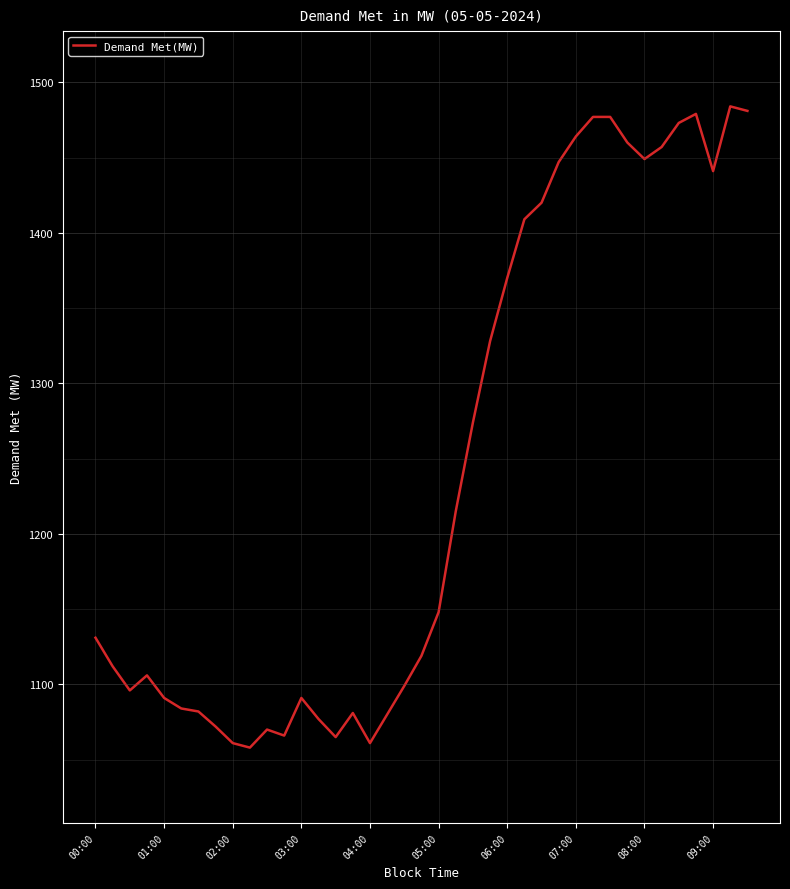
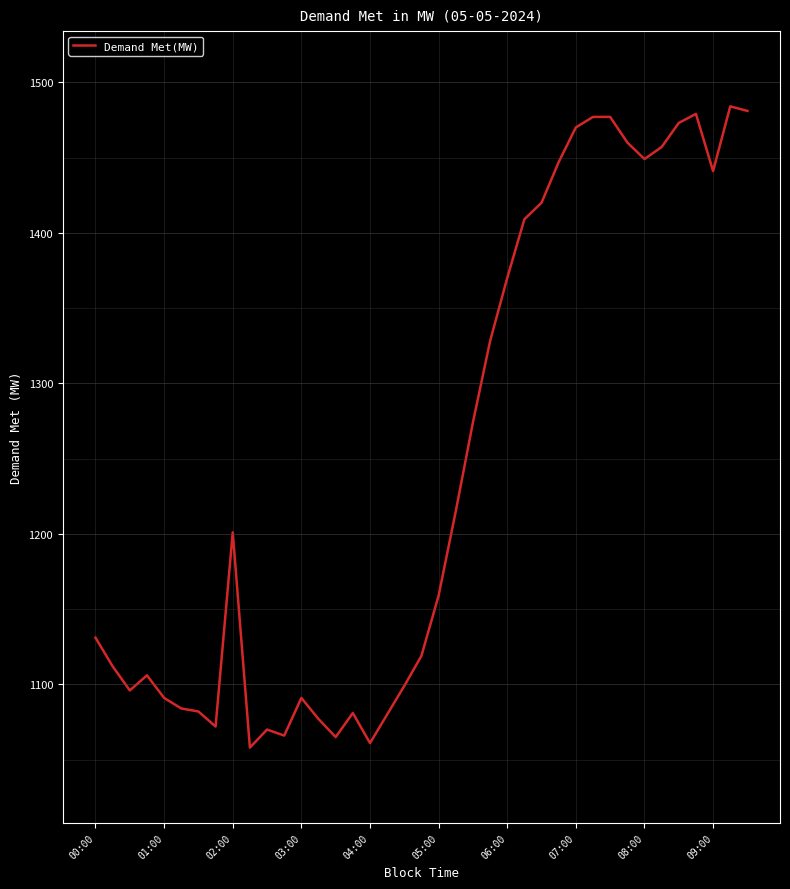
02:00: 1061 -> 1201
05:00: 1148 -> 1159
07:00: 1464 -> 1470
